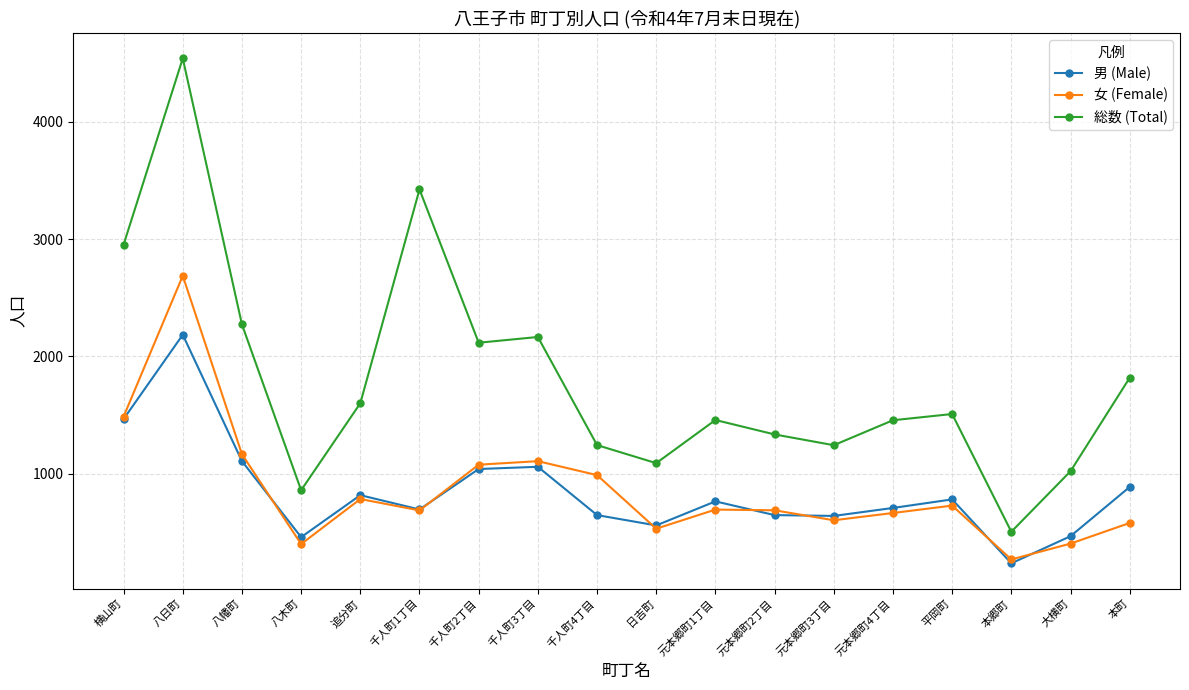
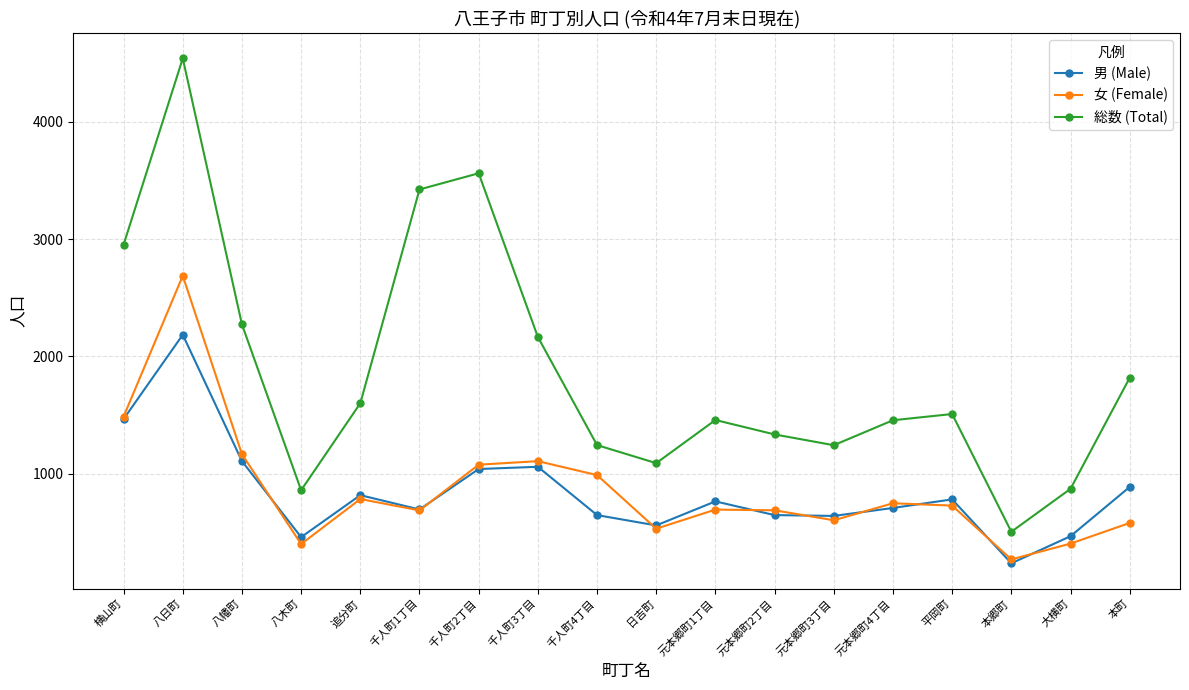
総数 (Total), 千人町2丁目: 2120 -> 3560
女 (Female), 元本郷町4丁目: 670 -> 750
総数 (Total), 大横町: 1020 -> 870
